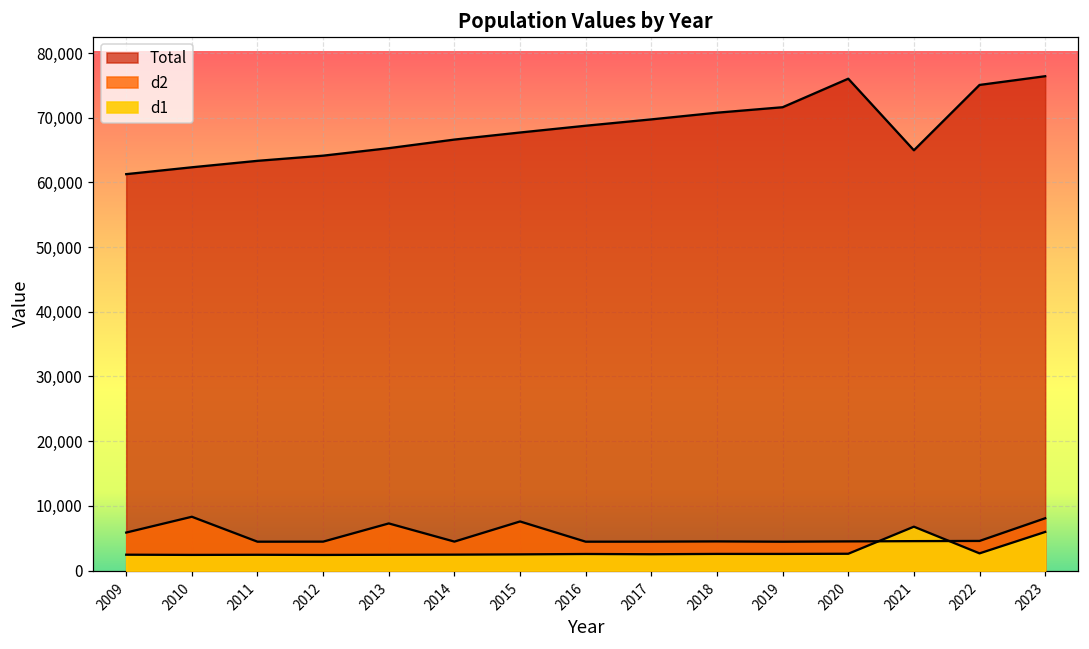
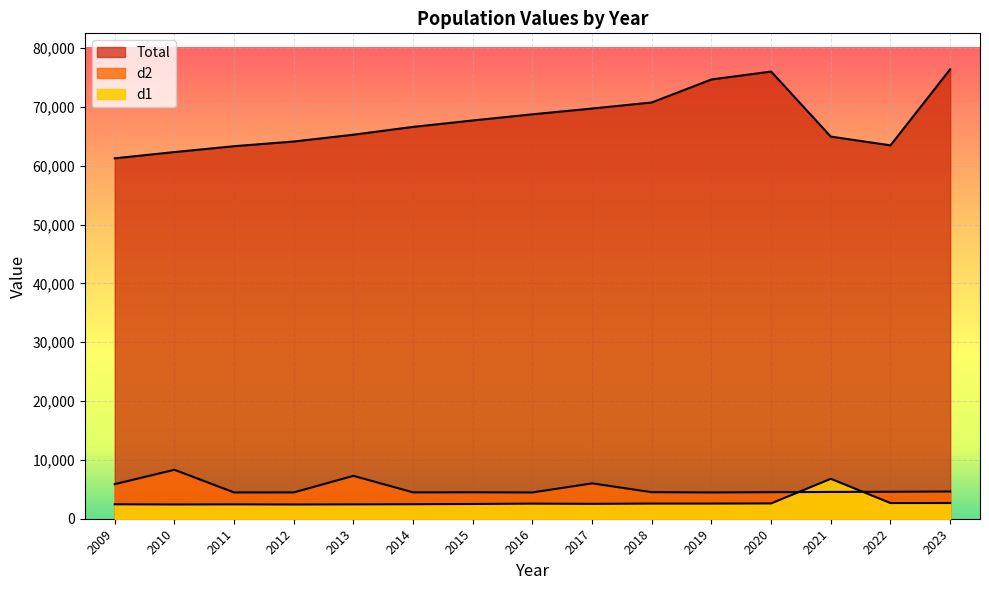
d2, 2015: 8,000 -> 4,000
d2, 2017: 4,000 -> 6,000
Total, 2019: 72,000 -> 75,000
Total, 2022: 75,000 -> 63,000
d2, 2023: 8,000 -> 5,000
d1, 2023: 6,000 -> 3,000
